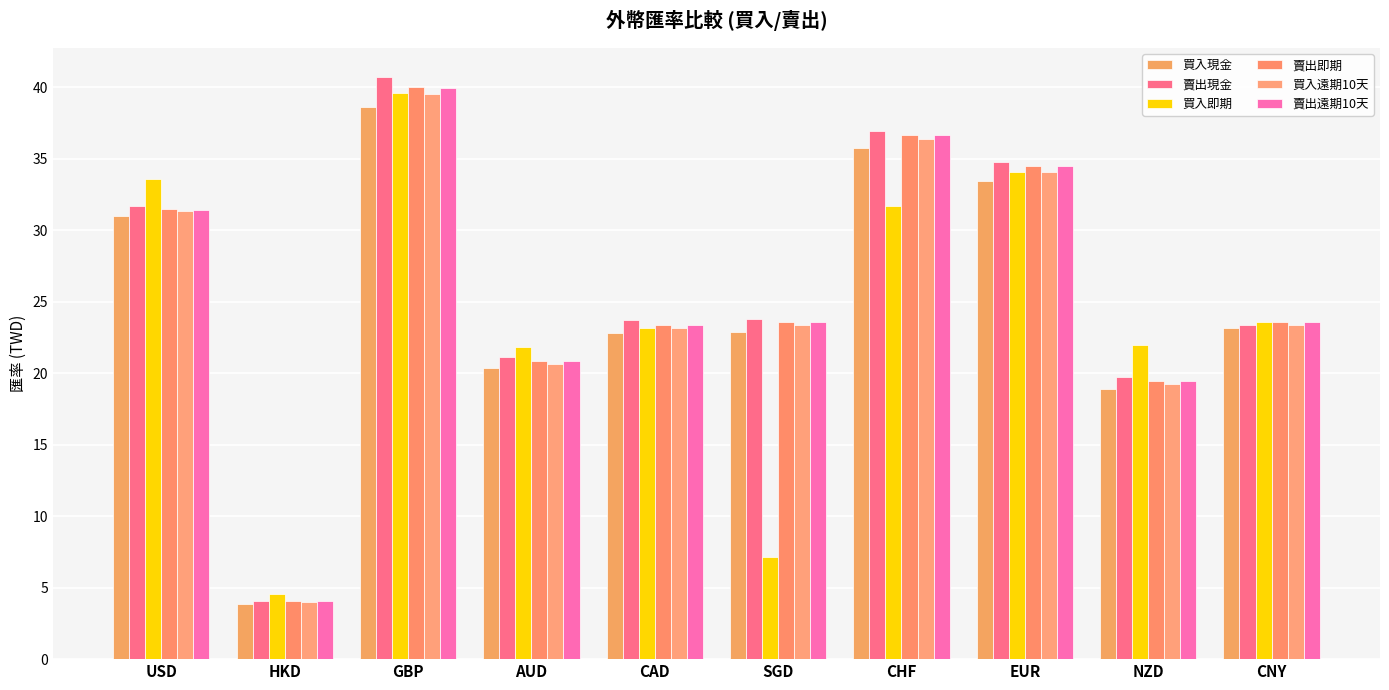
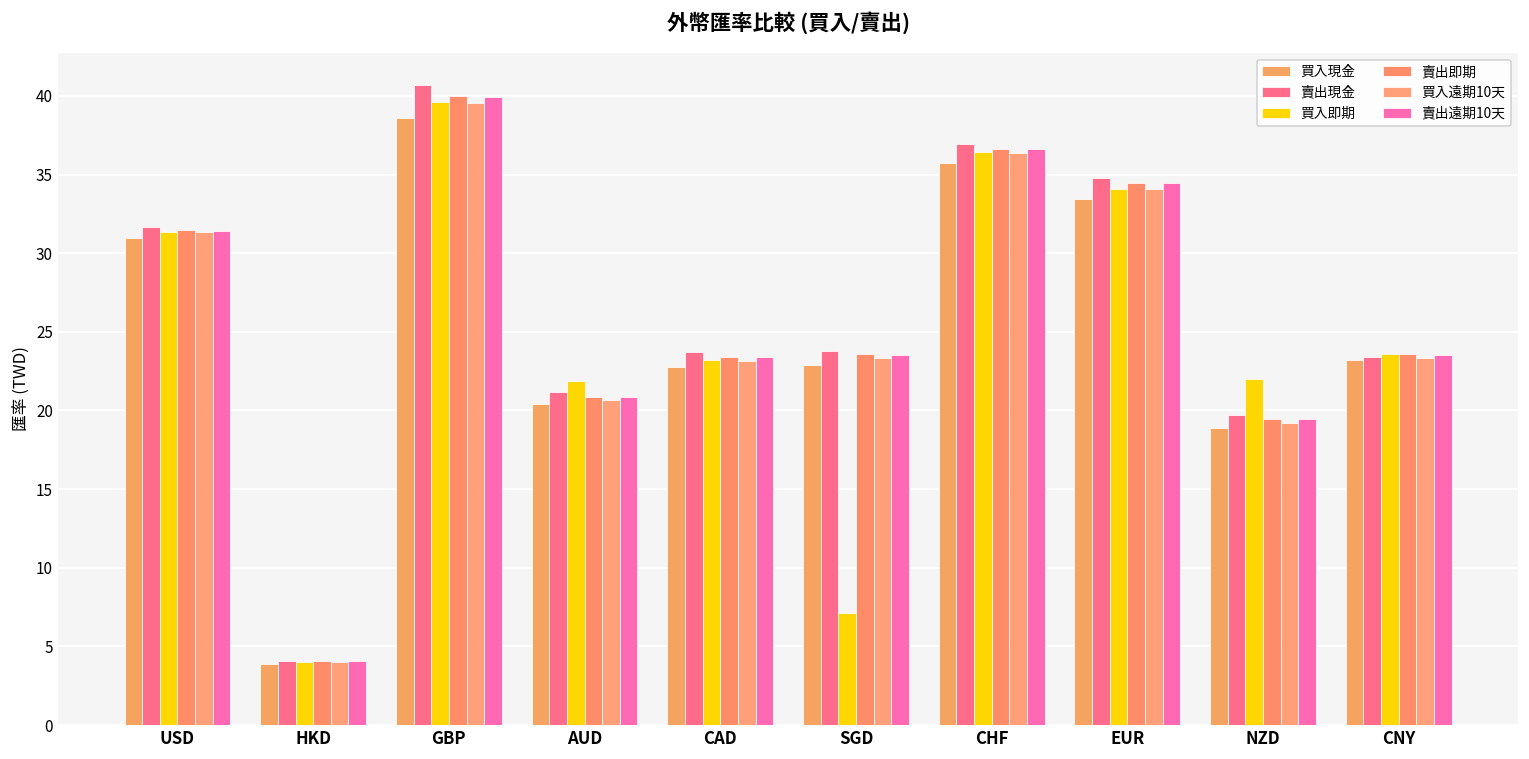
買入即期, USD: 33.6 -> 31.3
買入即期, HKD: 4.5 -> 4.0
買入即期, CHF: 31.7 -> 36.4
